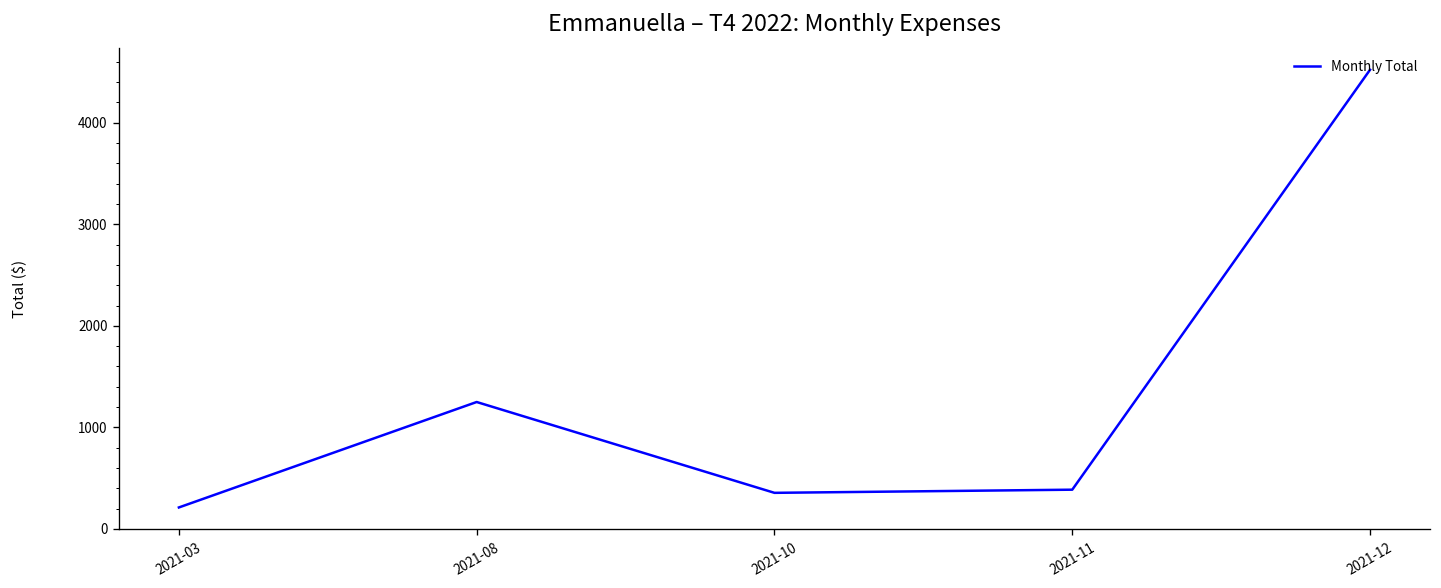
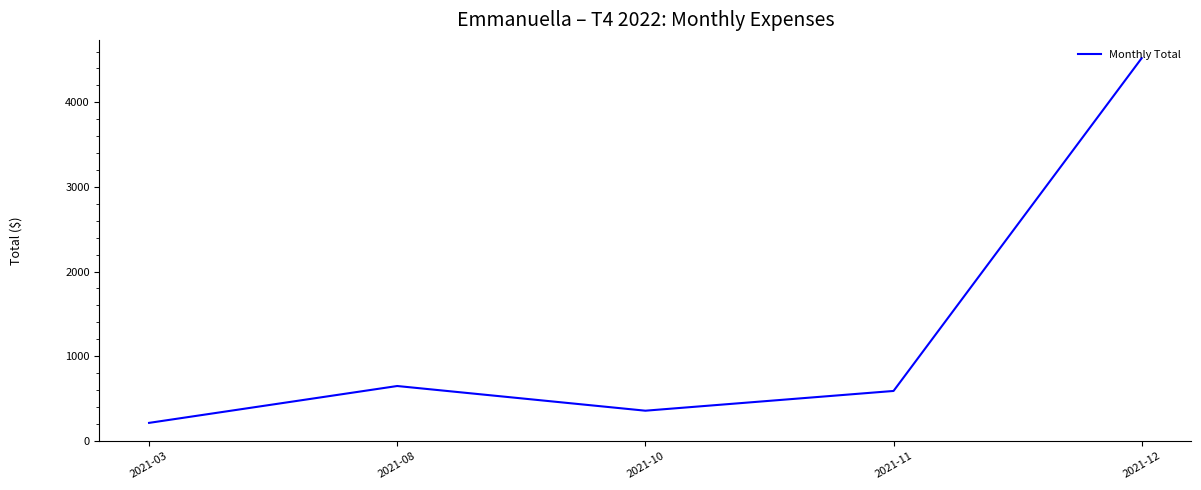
2021-08: 1300 -> 600
2021-11: 400 -> 600
